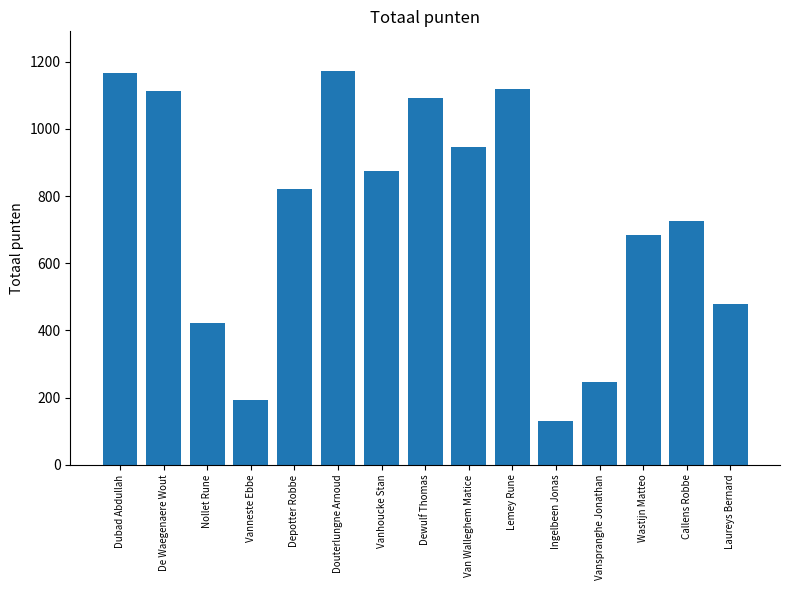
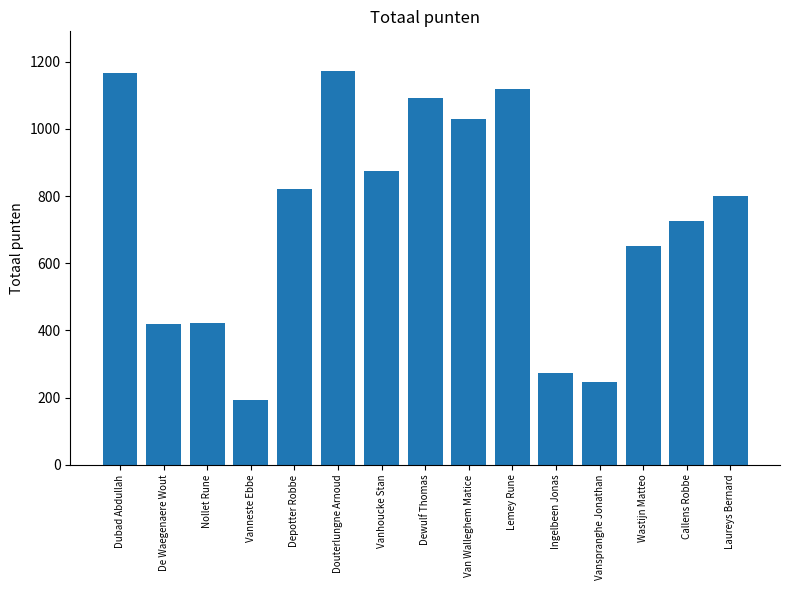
De Waegenaere Wout: 1110 -> 420
Van Walleghem Matice: 950 -> 1030
Ingelbeen Jonas: 130 -> 270
Wastijn Matteo: 680 -> 650
Laureys Bernard: 480 -> 800
